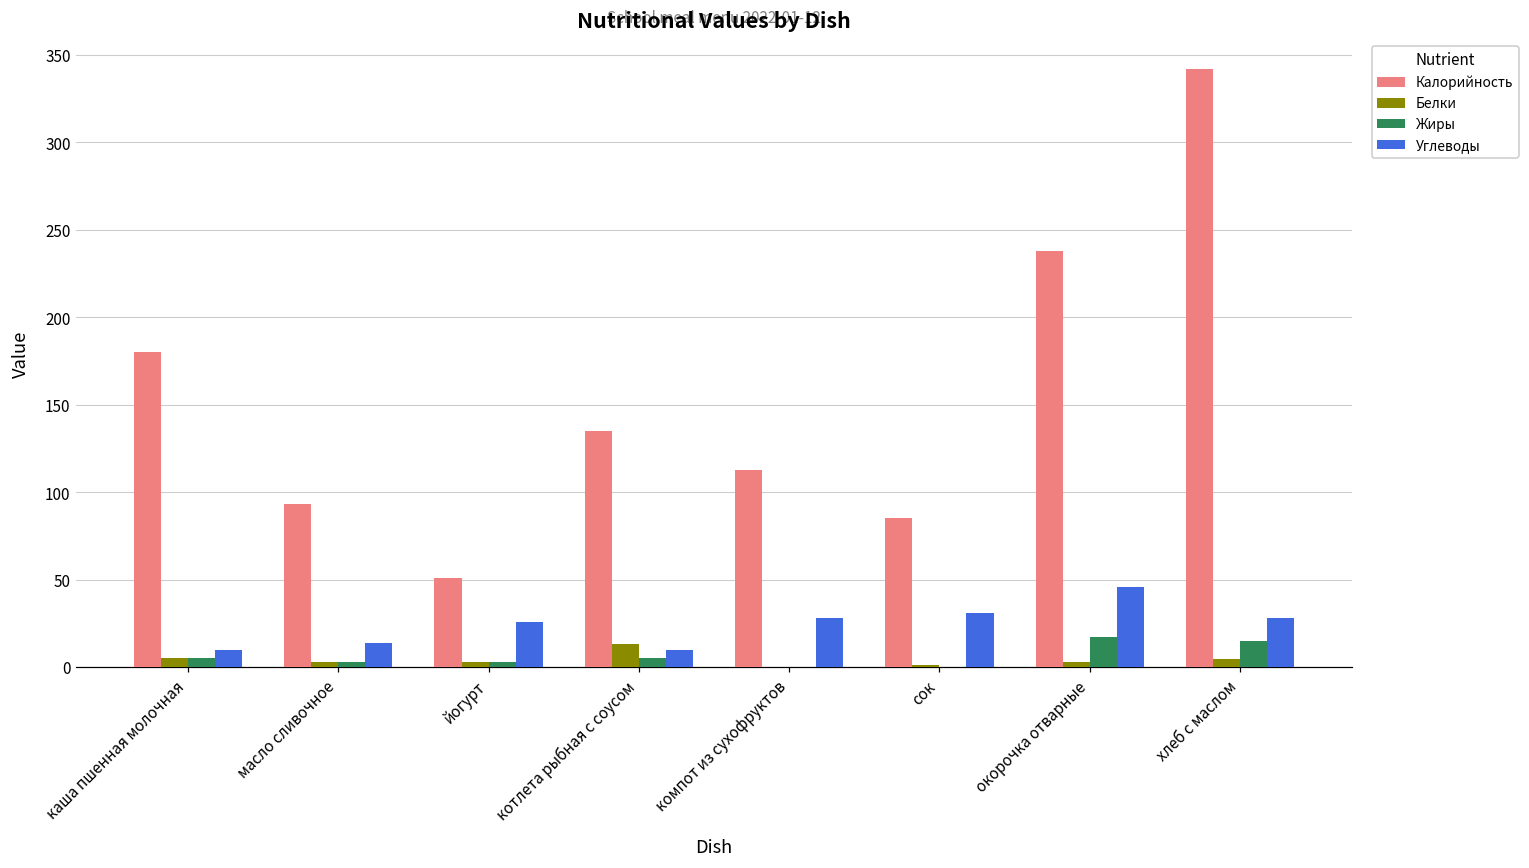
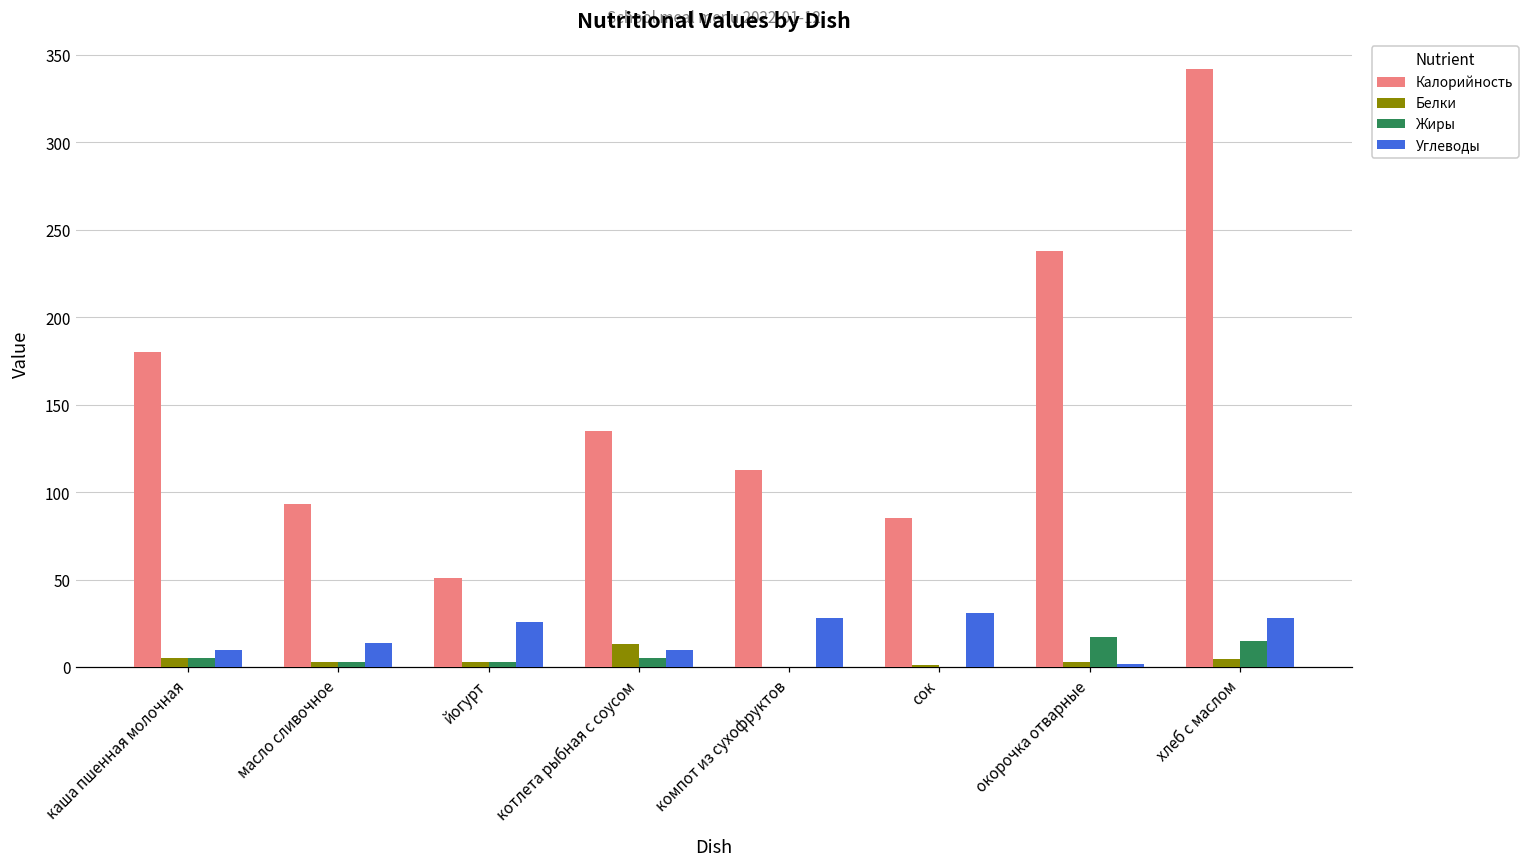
Углеводы, окорочка отварные: 46 -> 2
